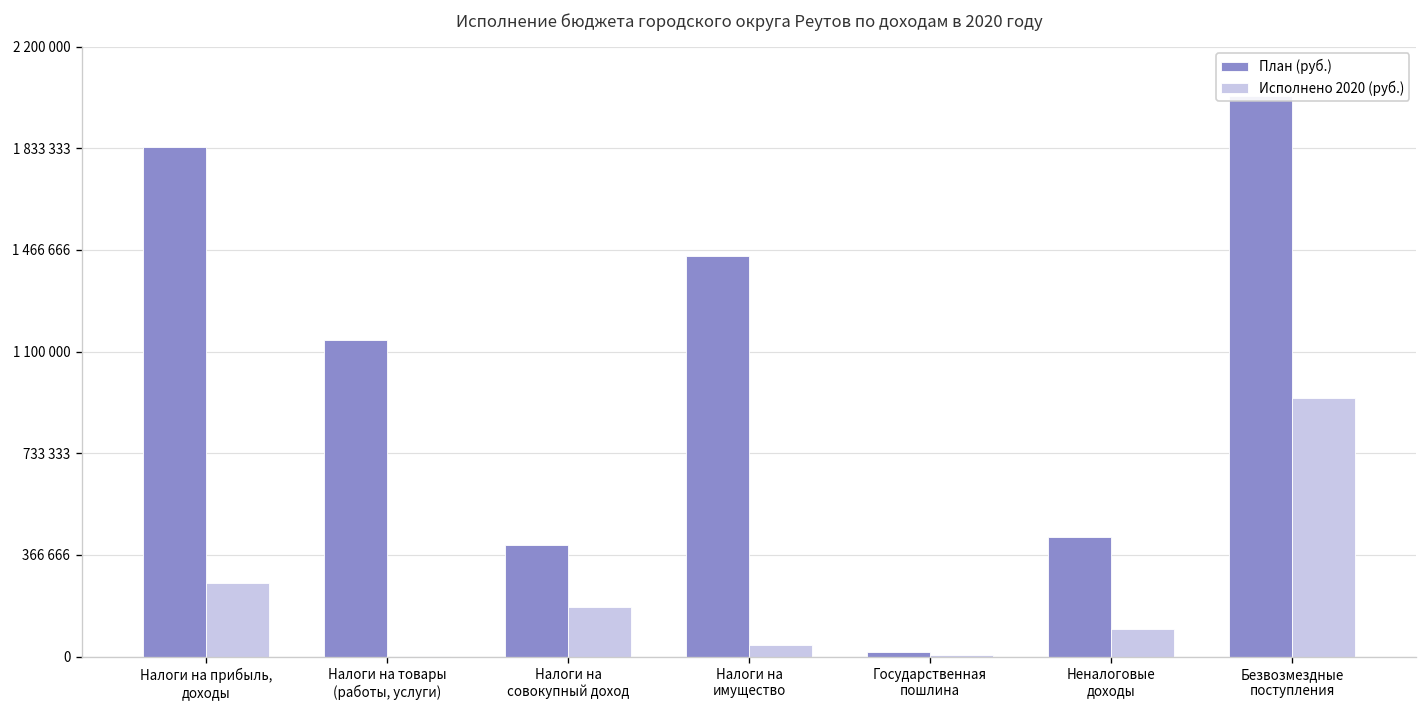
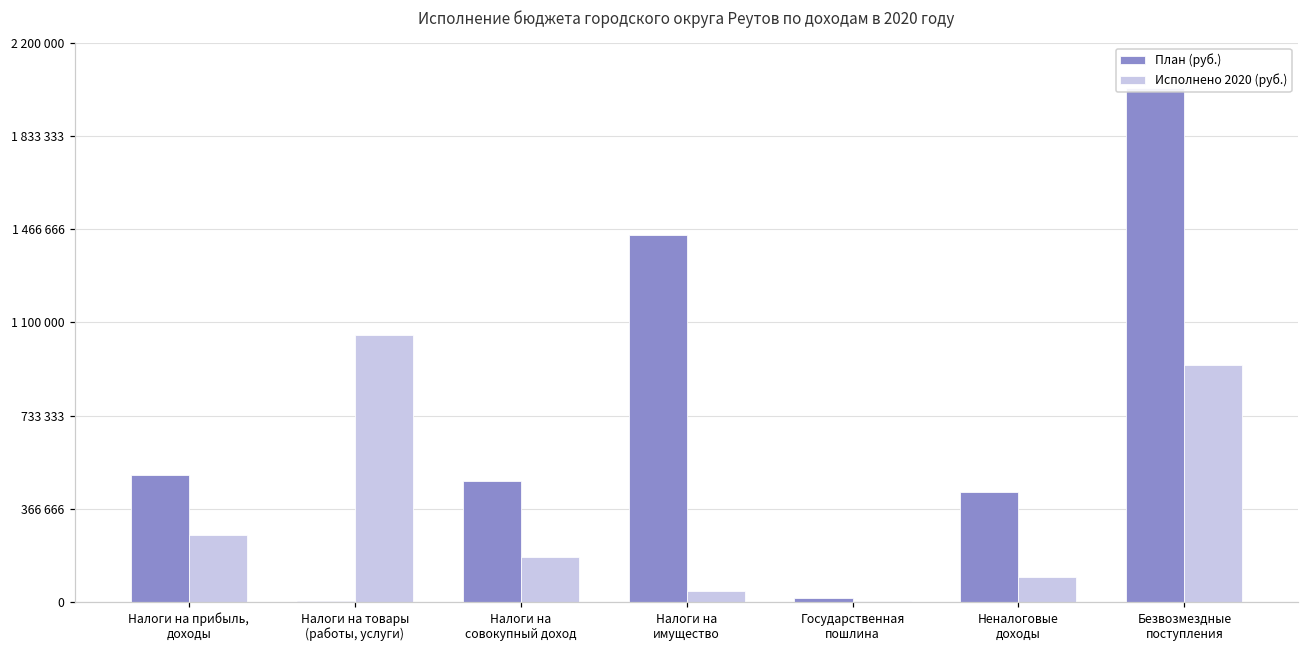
План (руб.), Налоги на прибыль, доходы: 1840000 -> 500000
План (руб.), Налоги на товары (работы, услуги): 1140000 -> 0
Исполнено 2020 (руб.), Налоги на товары (работы, услуги): 0 -> 1050000
План (руб.), Налоги на совокупный доход: 400000 -> 470000
